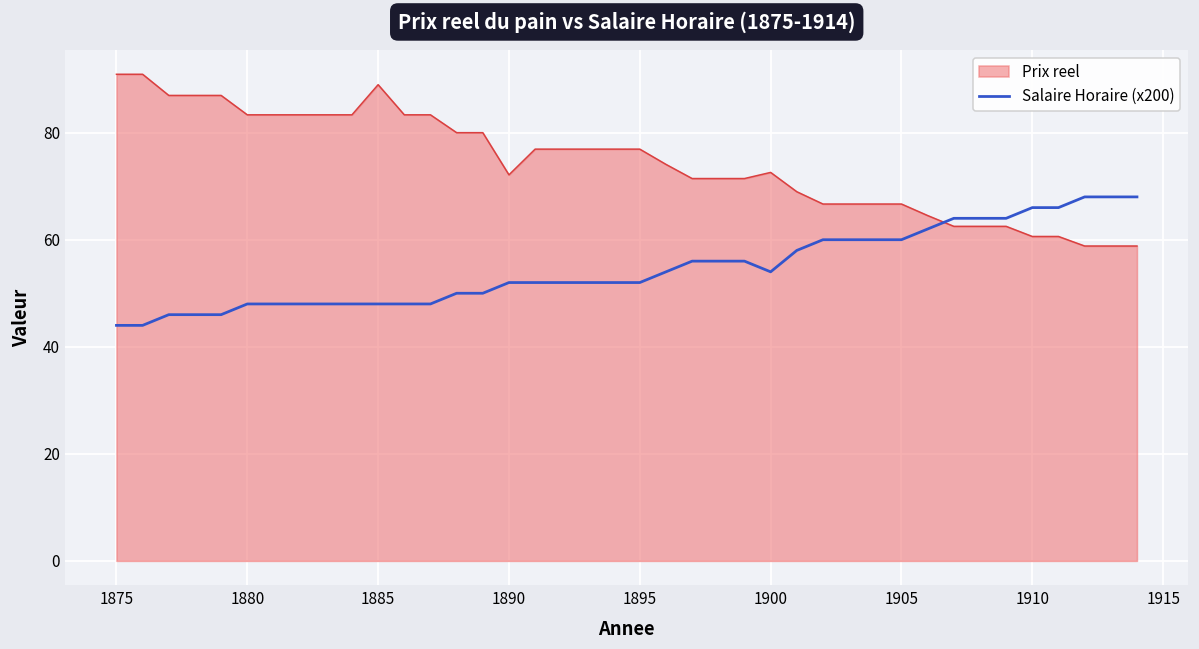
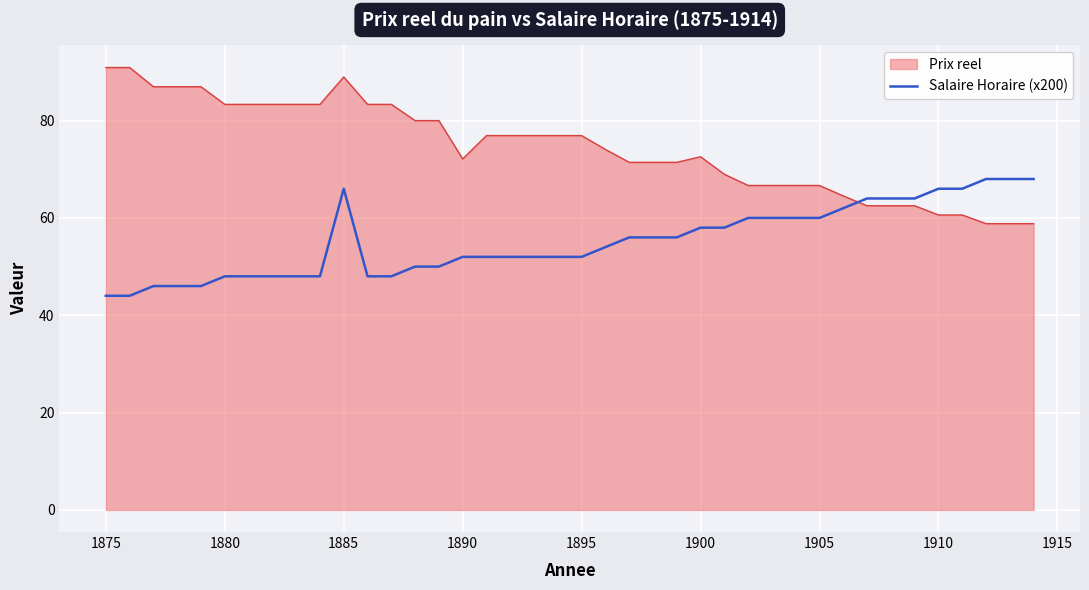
Salaire Horaire (x200), 1885: 48 -> 66
Salaire Horaire (x200), 1900: 54 -> 58
